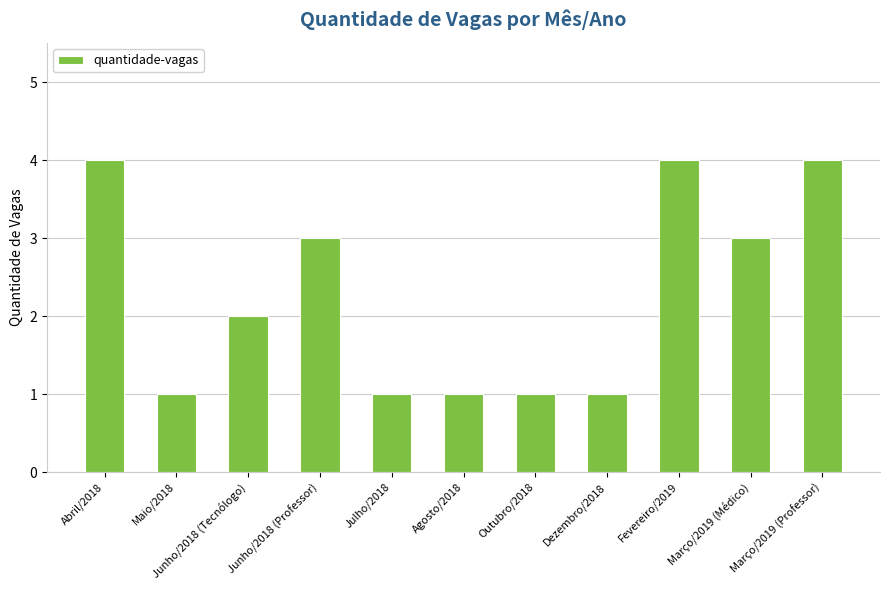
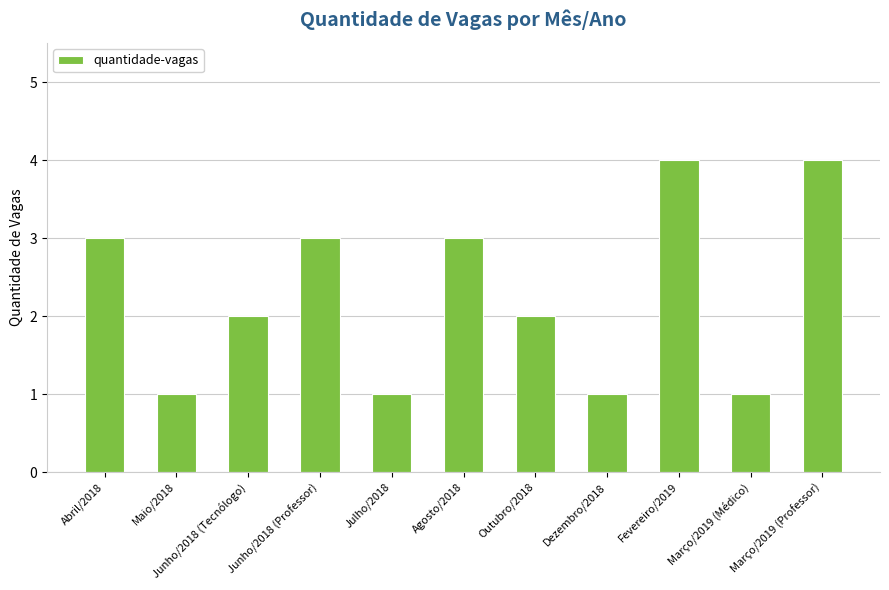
Abril/2018: 4 -> 3
Agosto/2018: 1 -> 3
Outubro/2018: 1 -> 2
Março/2019 (Médico): 3 -> 1
